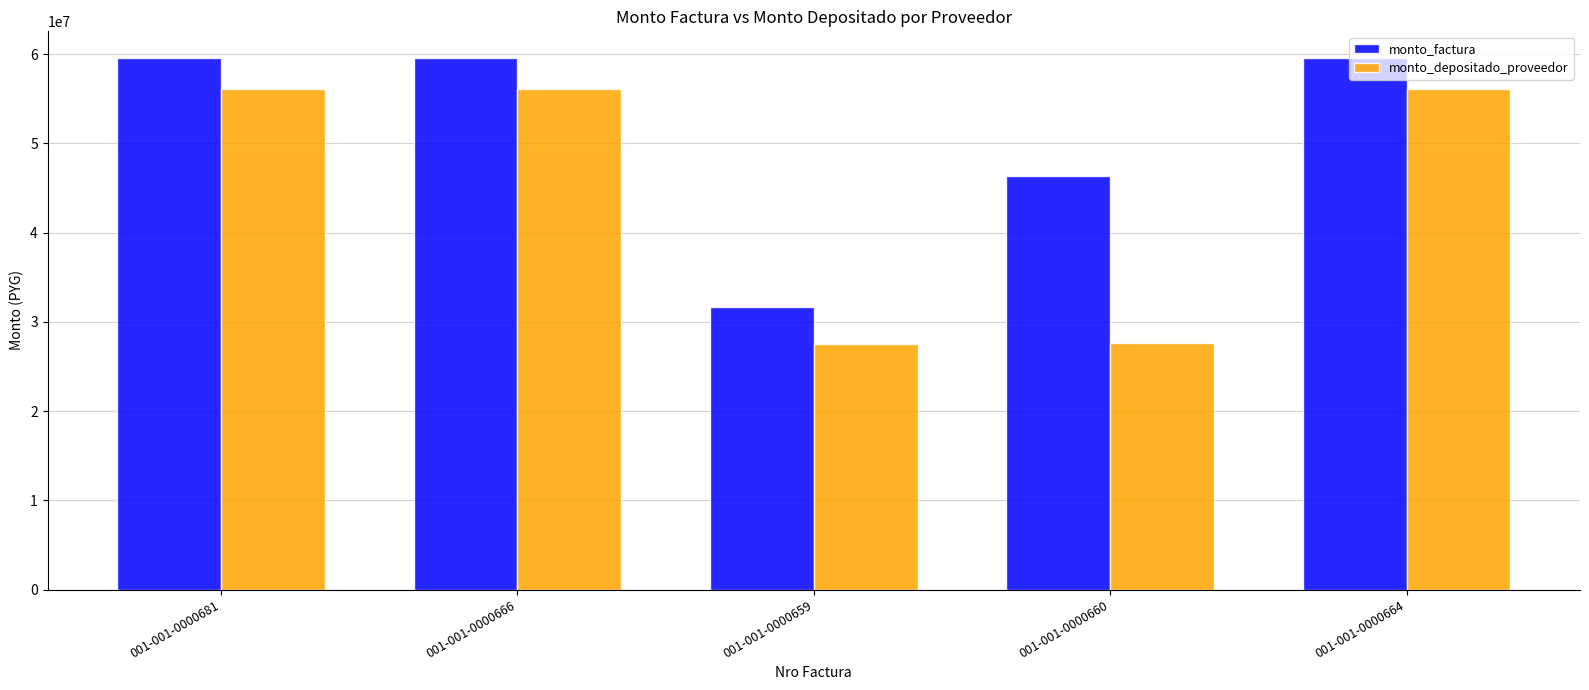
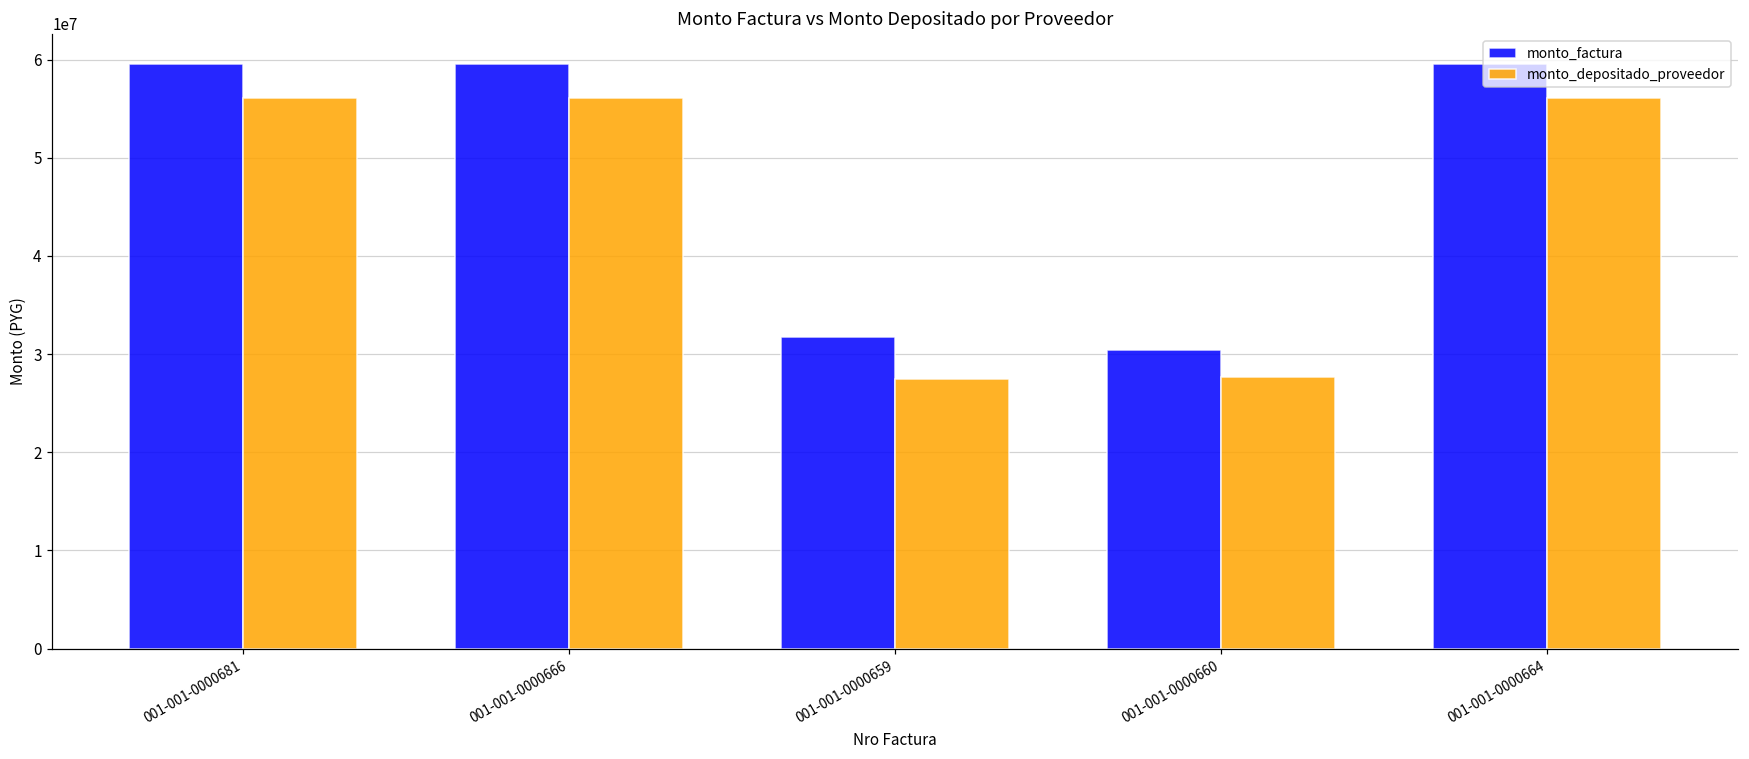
monto_factura, 001-001-0000660: 46000000 -> 30000000
